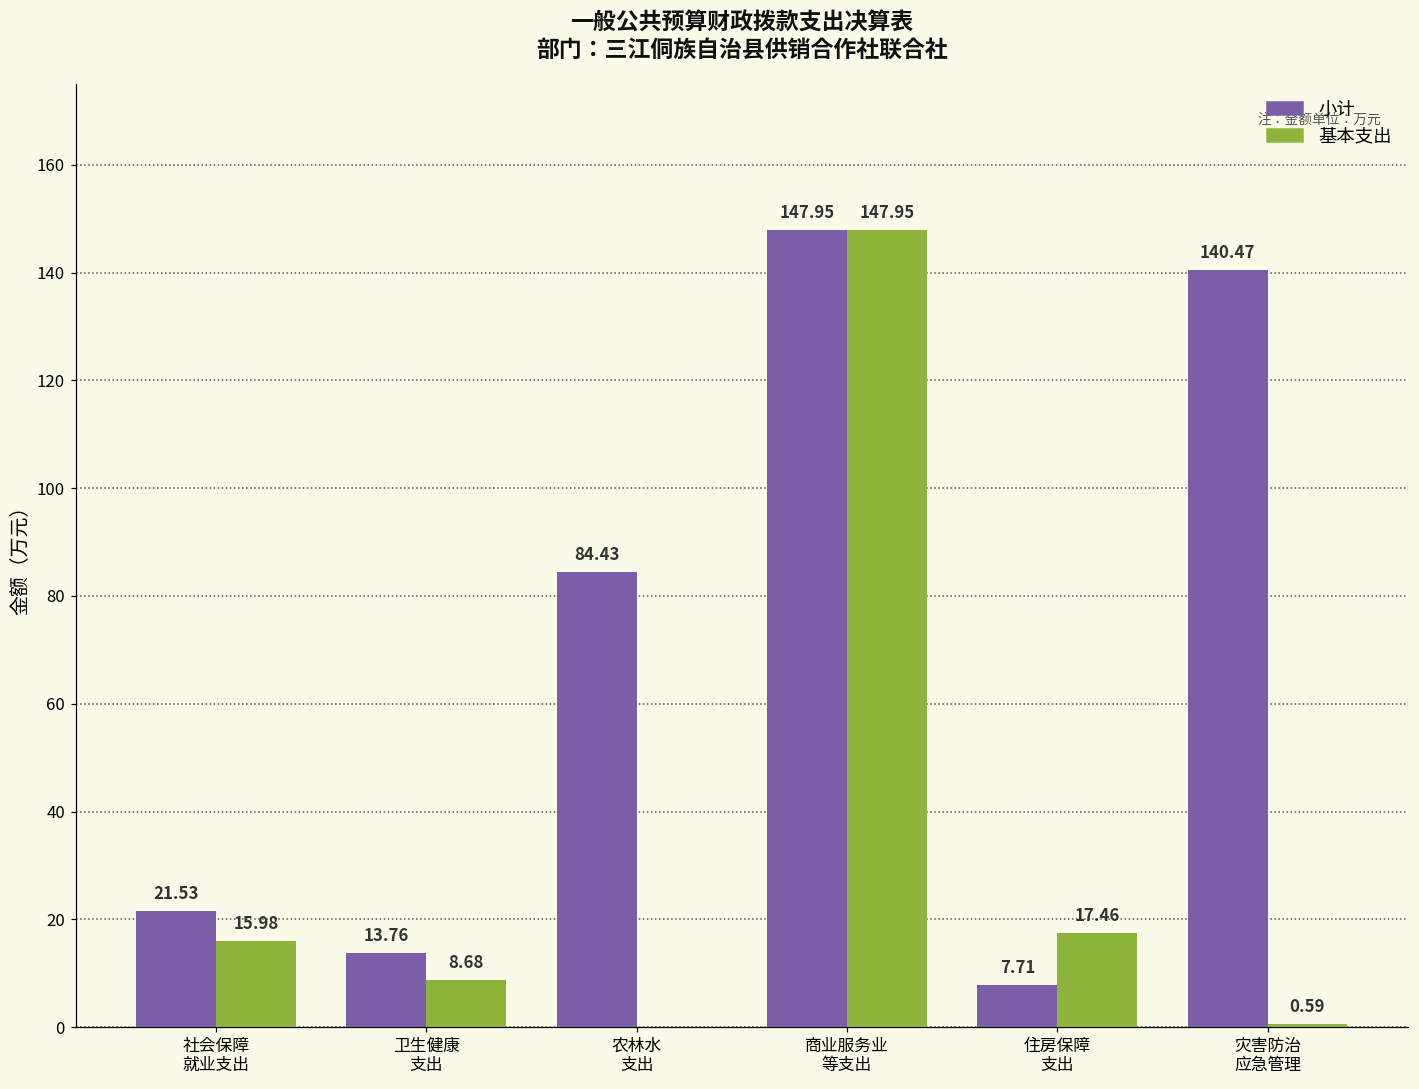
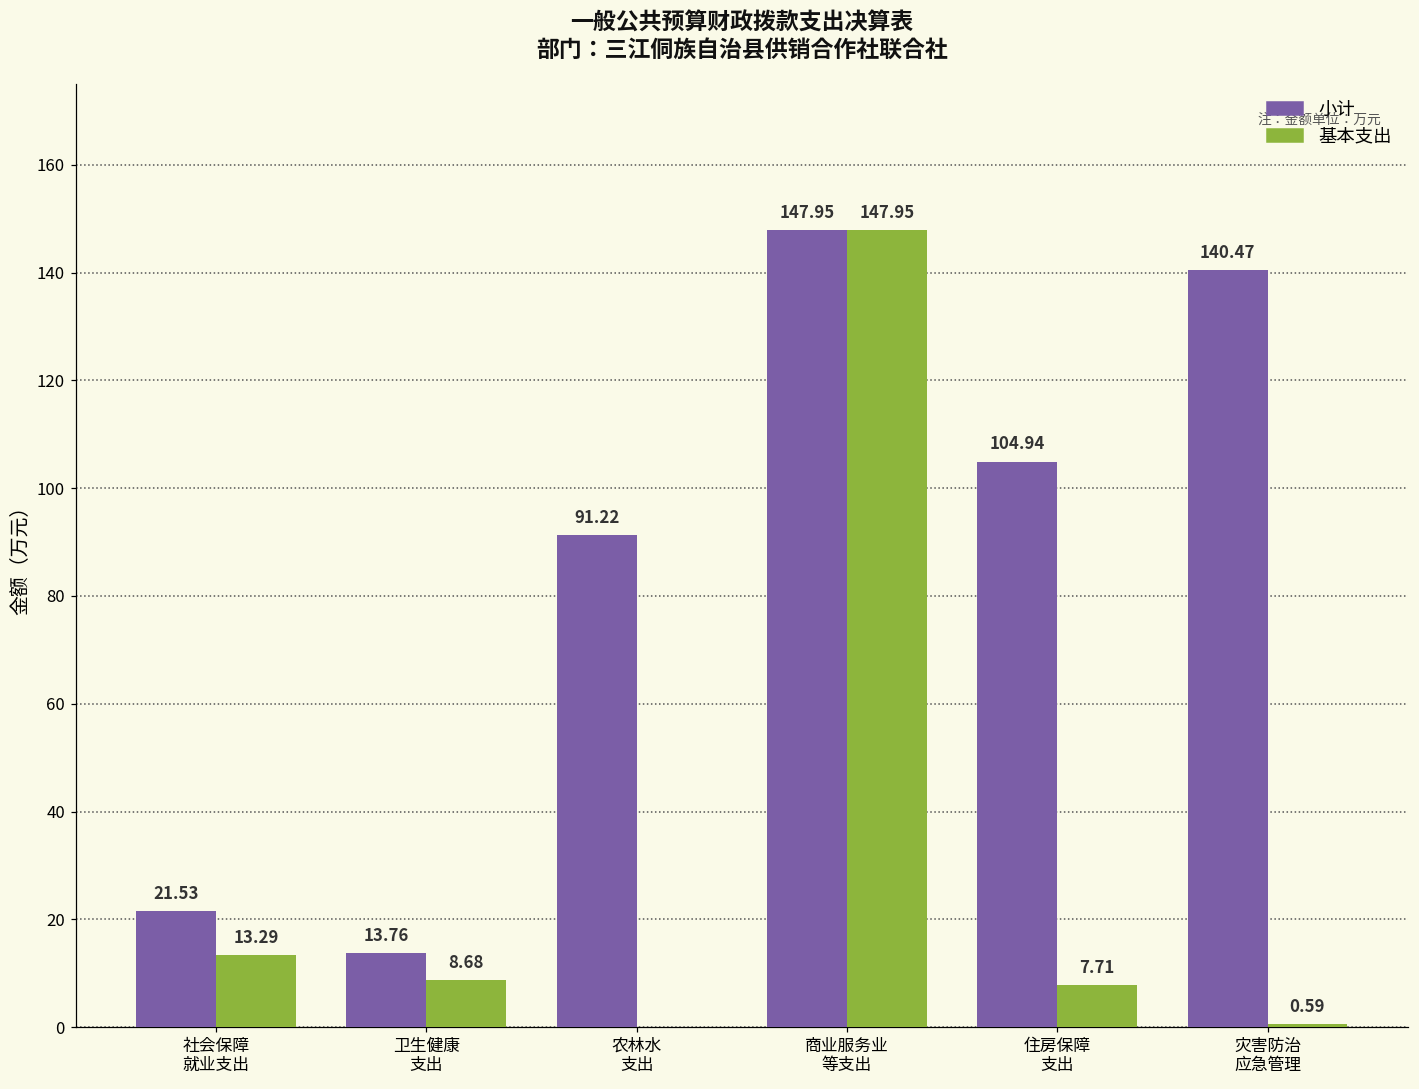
基本支出, 社会保障 就业支出: 15.98 -> 13.29
小计, 农林水 支出: 84.43 -> 91.22
小计, 住房保障 支出: 7.71 -> 104.94
基本支出, 住房保障 支出: 17.46 -> 7.71
